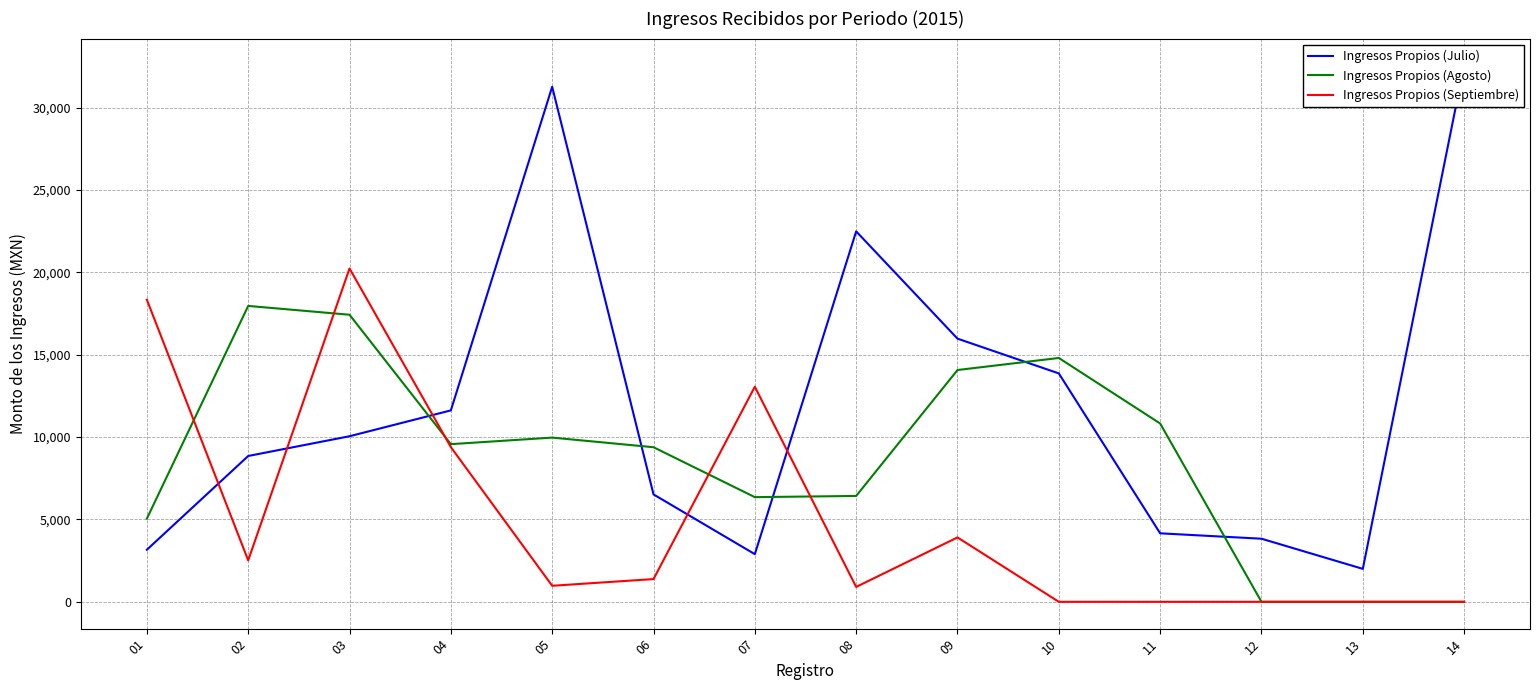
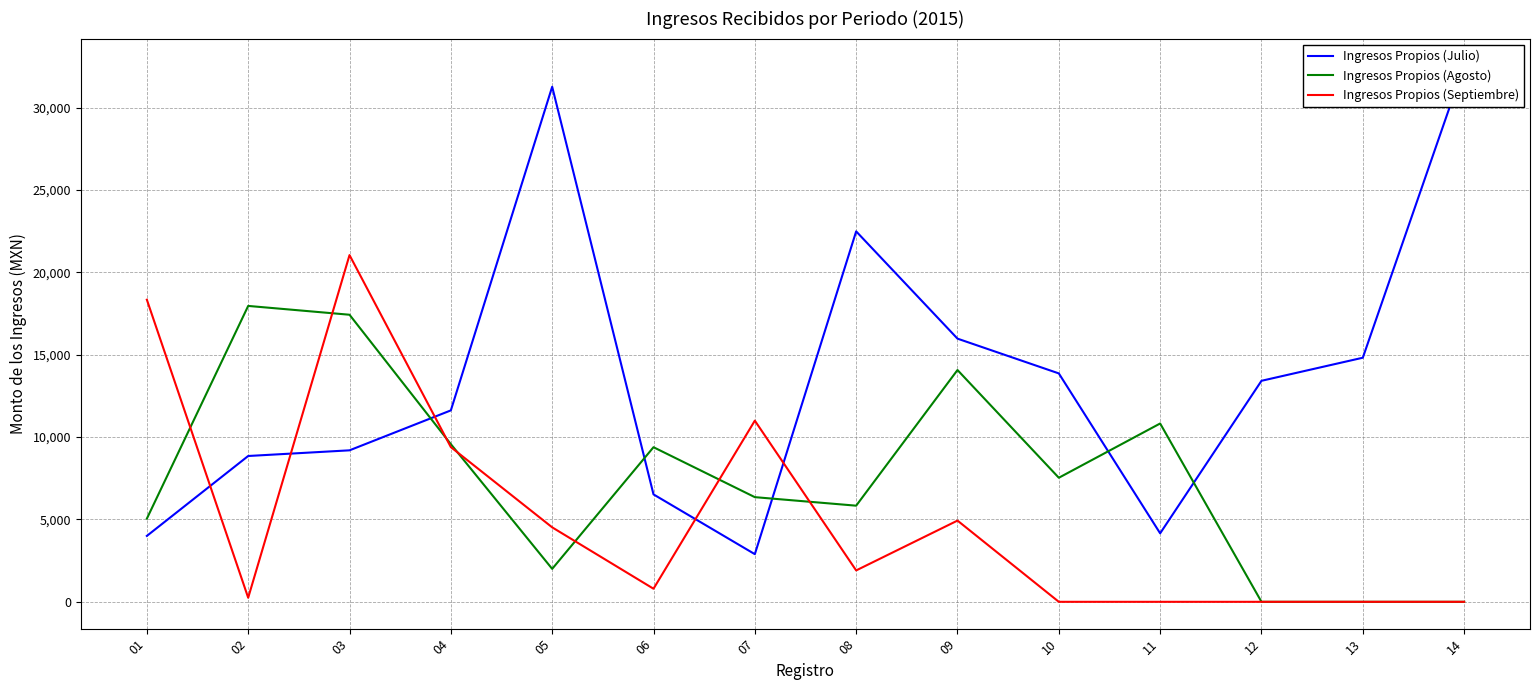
Ingresos Propios (Julio), 01: 3,200 -> 4,000
Ingresos Propios (Septiembre), 02: 2,500 -> 200
Ingresos Propios (Julio), 03: 10,100 -> 9,200
Ingresos Propios (Septiembre), 03: 20,200 -> 21,000
Ingresos Propios (Agosto), 05: 10,000 -> 2,000
Ingresos Propios (Septiembre), 05: 1,000 -> 4,500
Ingresos Propios (Septiembre), 06: 1,400 -> 800
Ingresos Propios (Septiembre), 07: 13,100 -> 11,000
Ingresos Propios (Agosto), 08: 6,400 -> 5,800
Ingresos Propios (Septiembre), 08: 900 -> 1,900
Ingresos Propios (Septiembre), 09: 3,900 -> 4,900
Ingresos Propios (Agosto), 10: 14,800 -> 7,500
Ingresos Propios (Julio), 12: 3,800 -> 13,400
Ingresos Propios (Julio), 13: 2,000 -> 14,800
